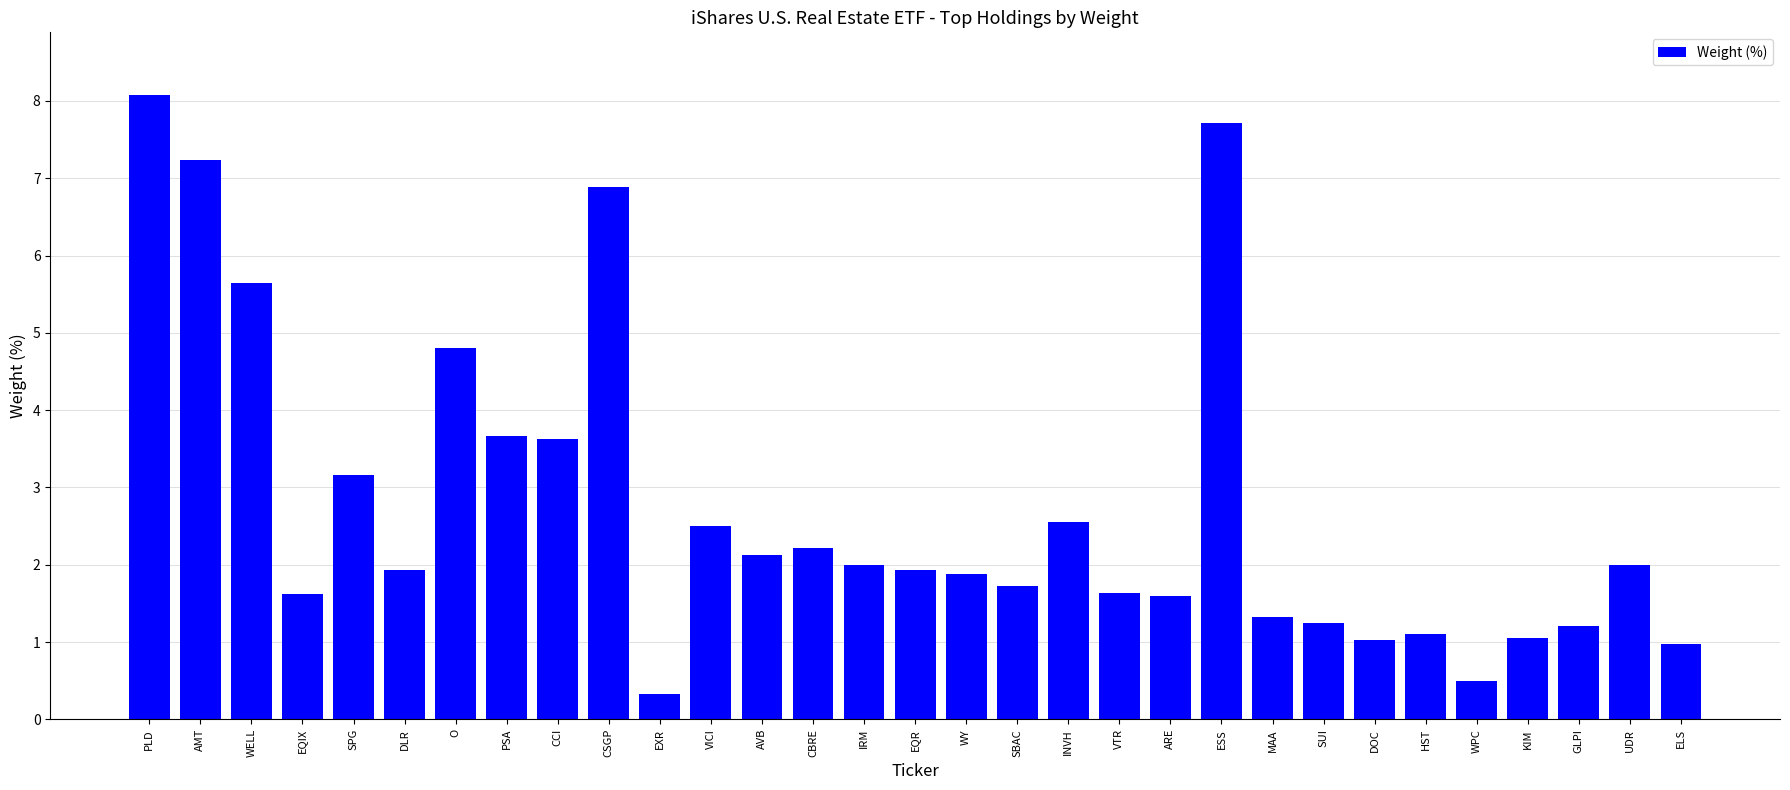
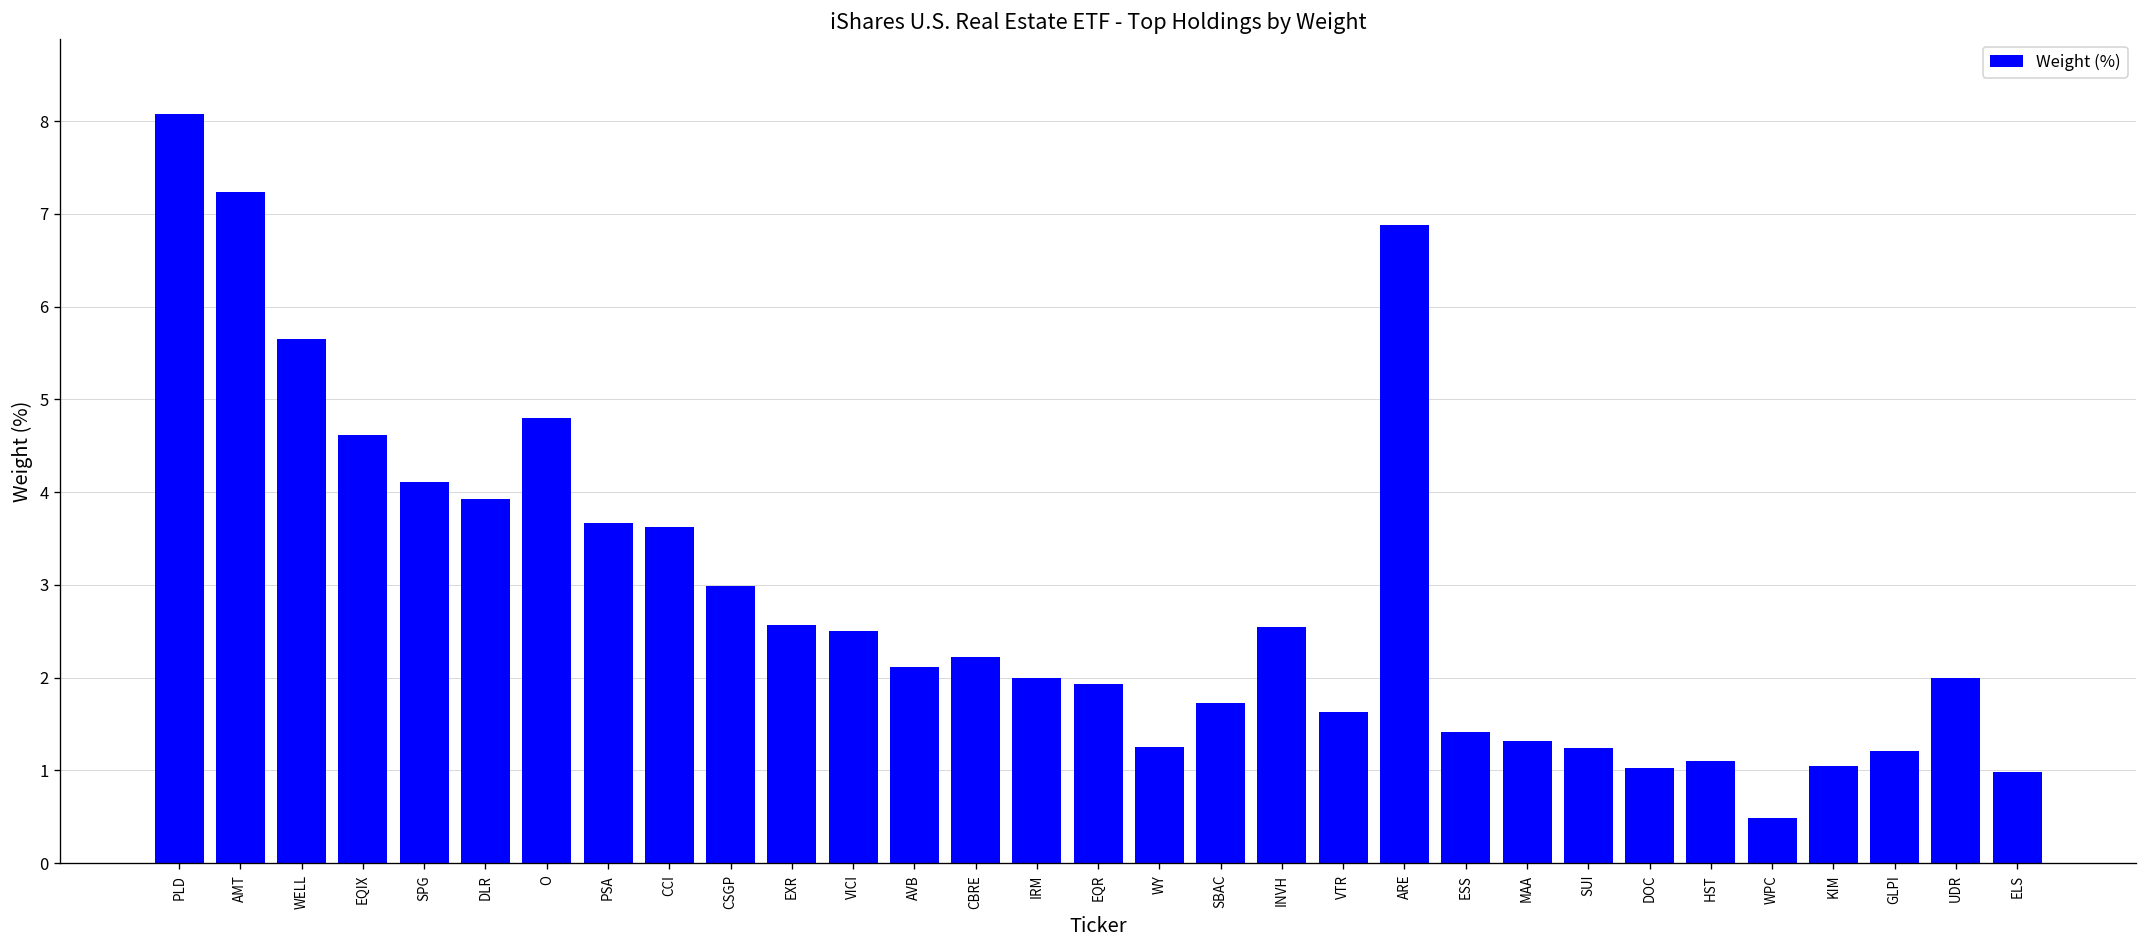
EQIX: 1.6 -> 4.6
SPG: 3.2 -> 4.1
DLR: 1.9 -> 3.9
CSGP: 6.9 -> 3.0
EXR: 0.3 -> 2.6
WY: 1.9 -> 1.3
ARE: 1.6 -> 6.9
ESS: 7.7 -> 1.4
